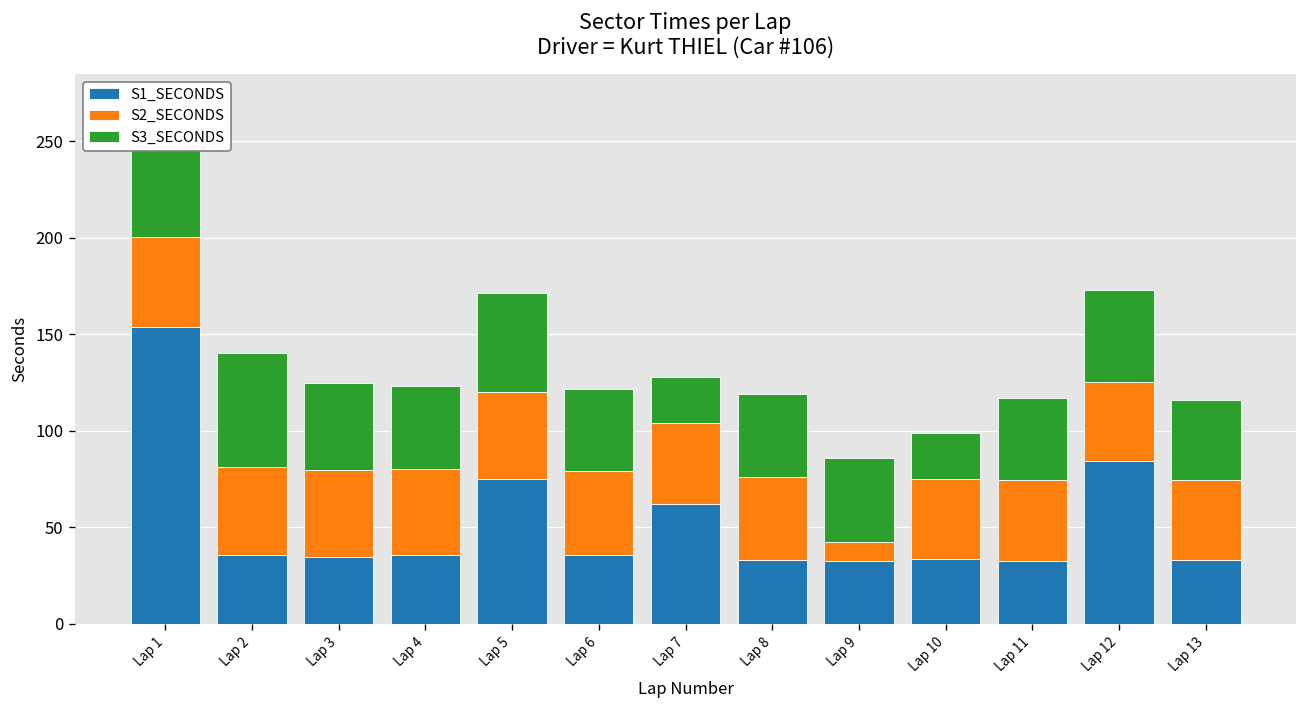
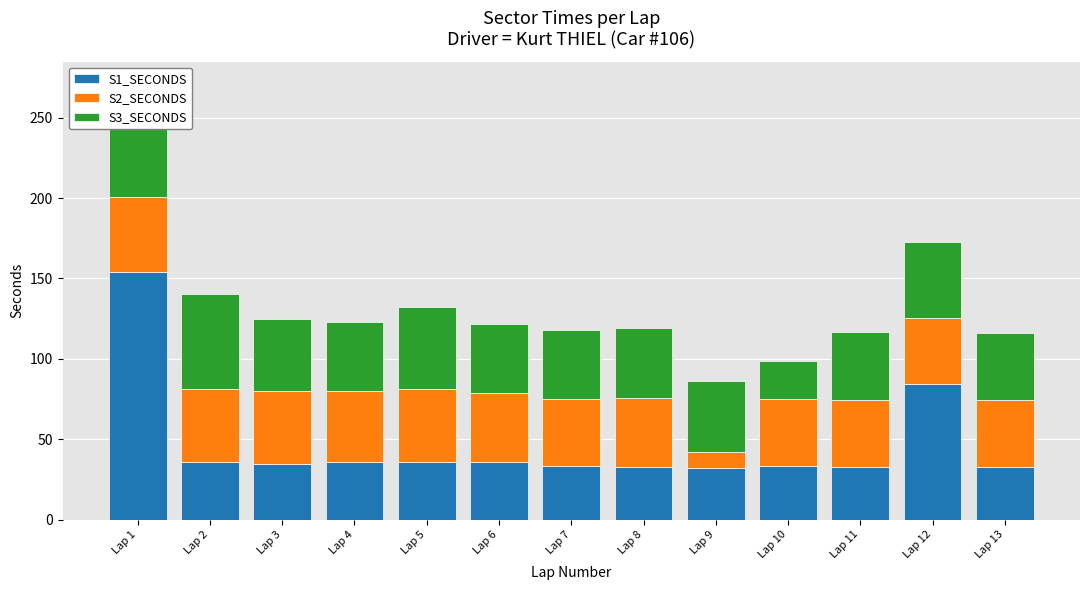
S1_SECONDS, Lap 5: 75 -> 36
S1_SECONDS, Lap 7: 62 -> 33
S3_SECONDS, Lap 7: 24 -> 43
